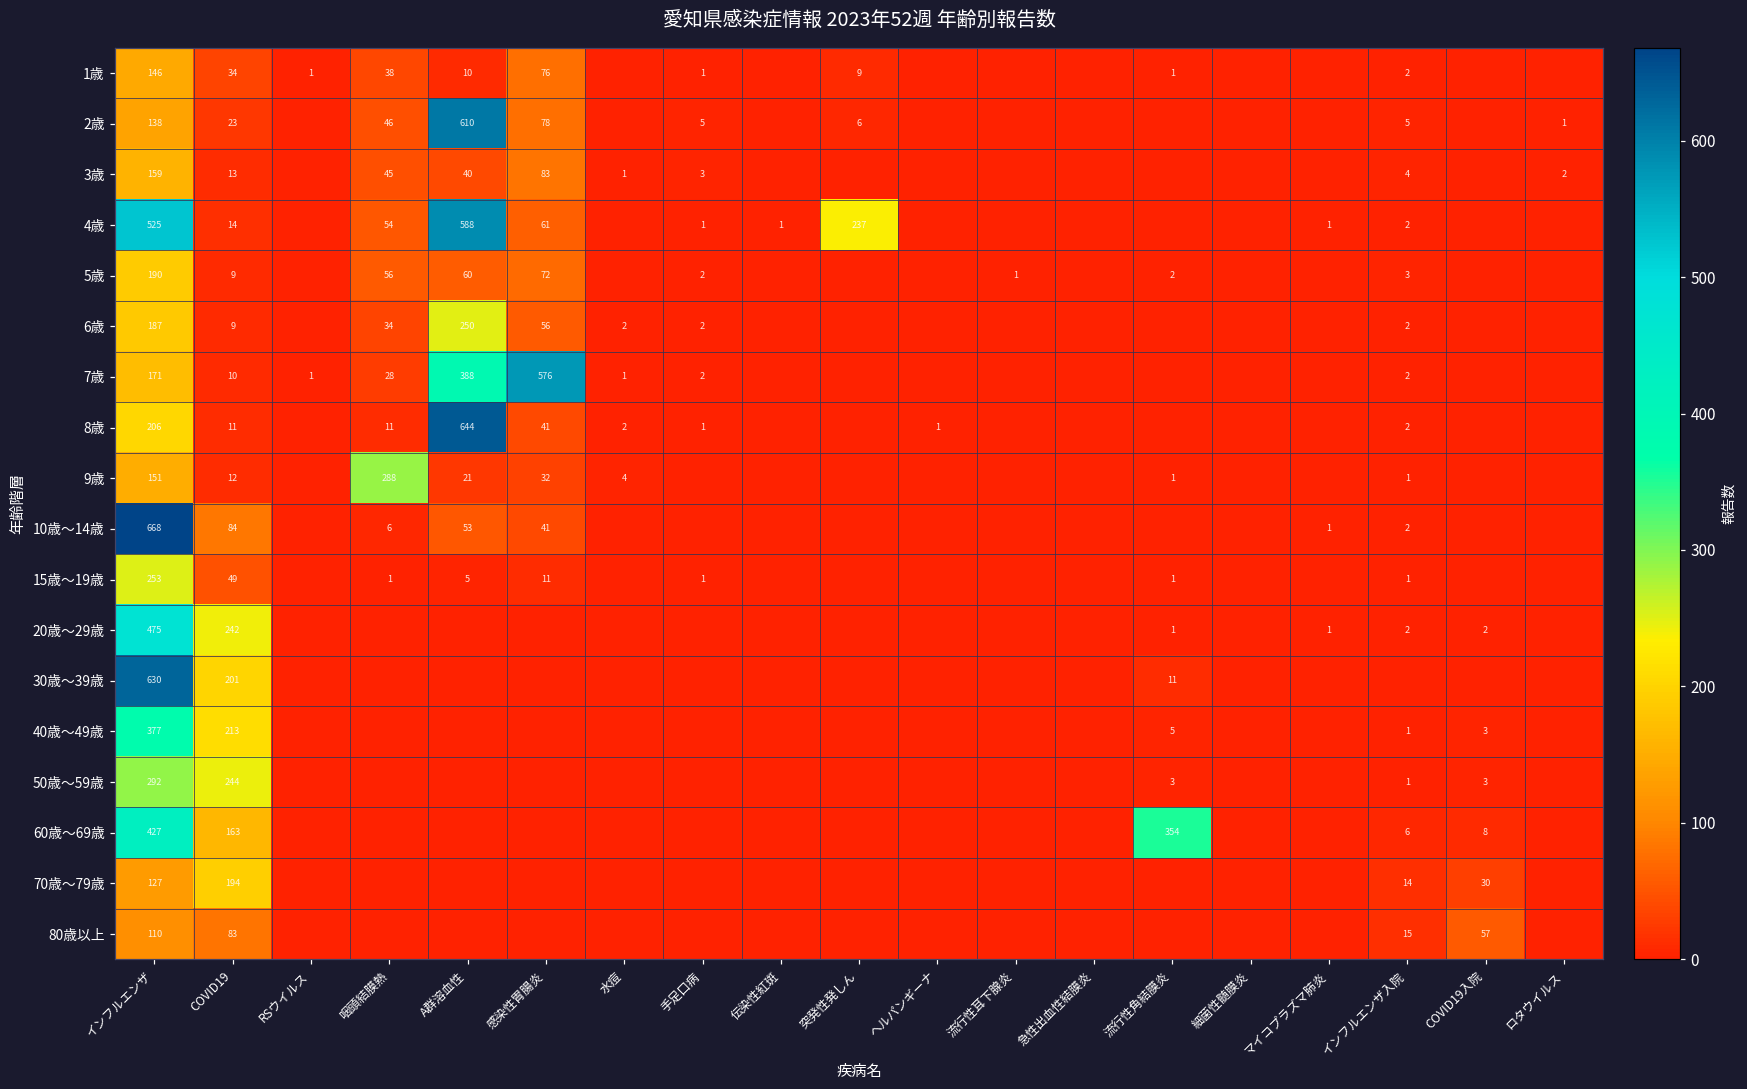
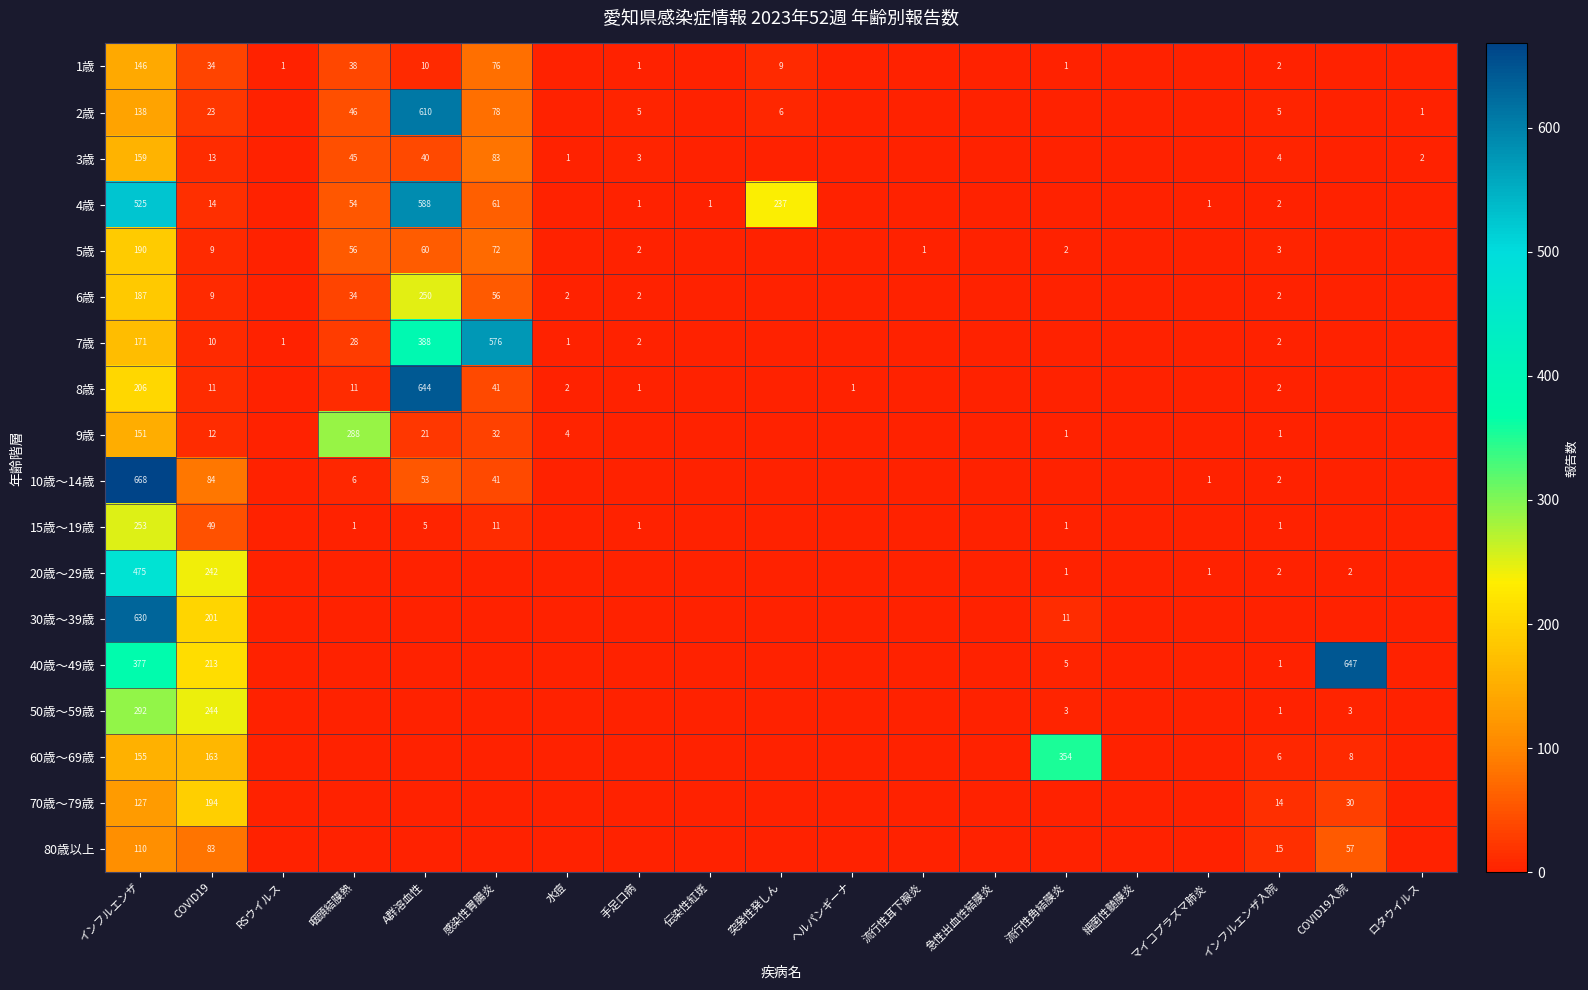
40歳～49歳, COVID19入院: 3 -> 647
60歳～69歳, インフルエンザ: 427 -> 155
